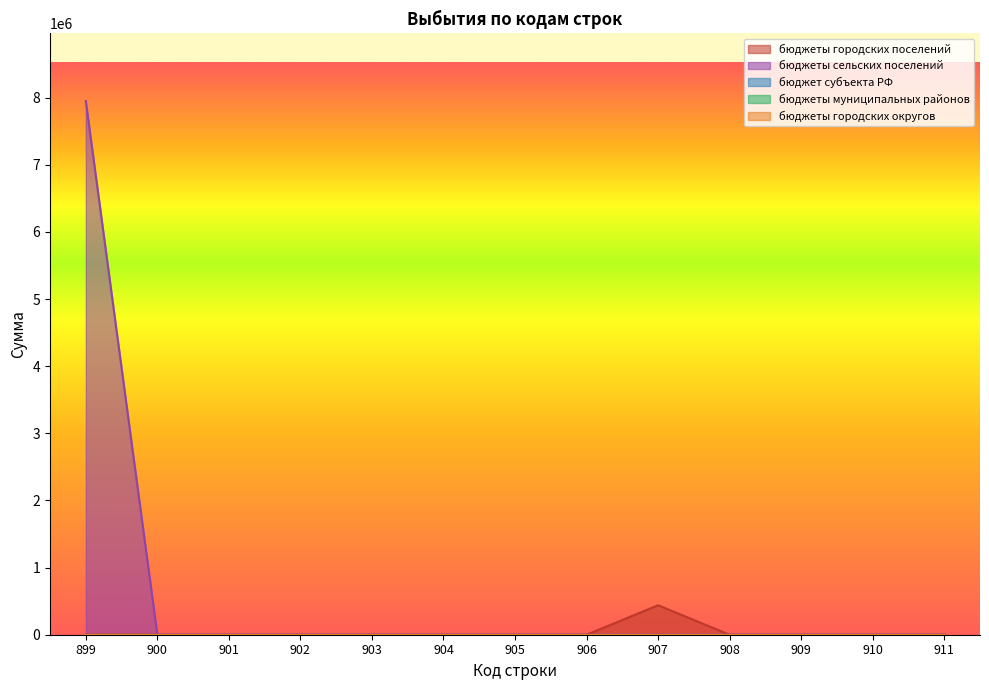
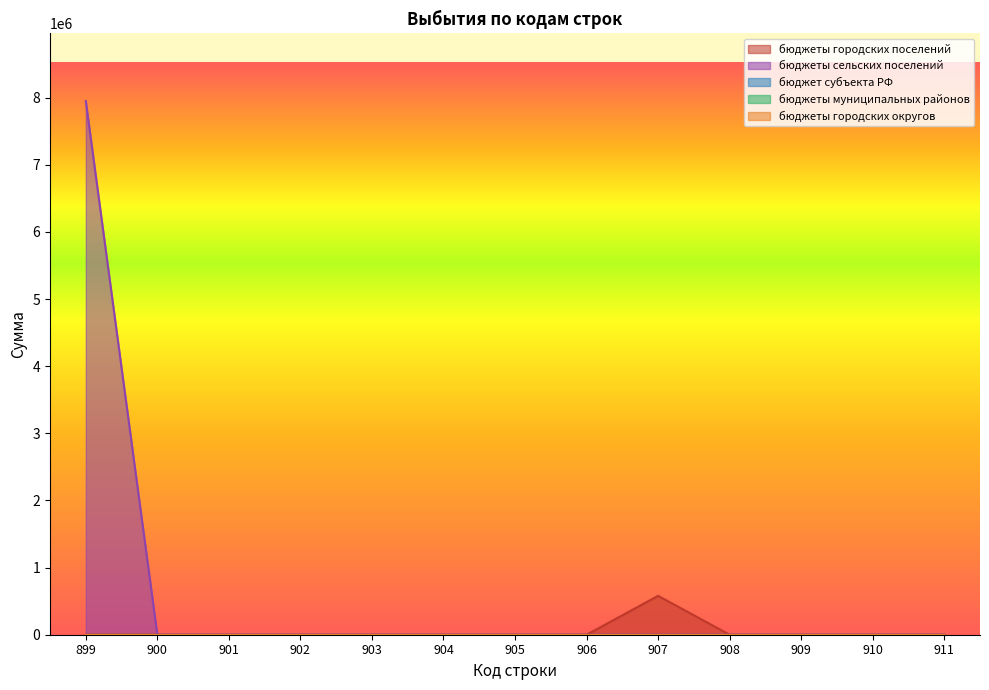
бюджеты городских поселений, 907: 400000 -> 600000
